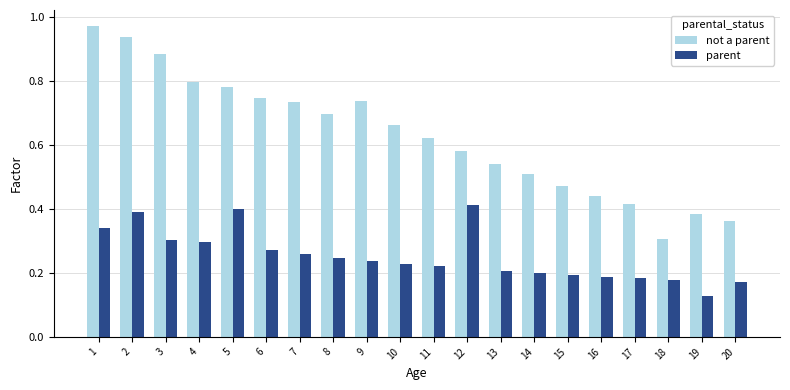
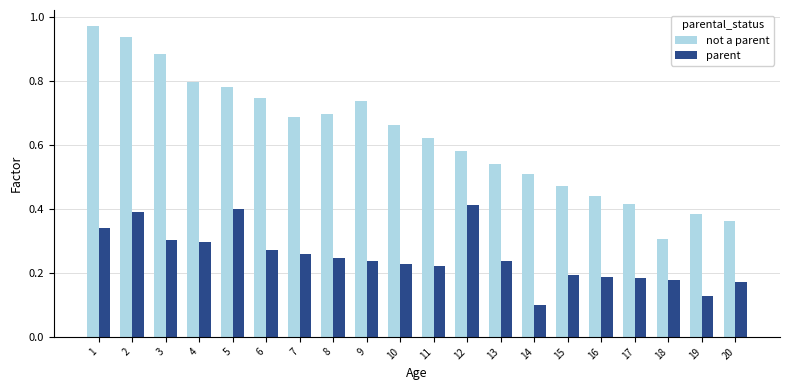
not a parent, 7: 0.74 -> 0.69
parent, 13: 0.21 -> 0.24
parent, 14: 0.2 -> 0.1
